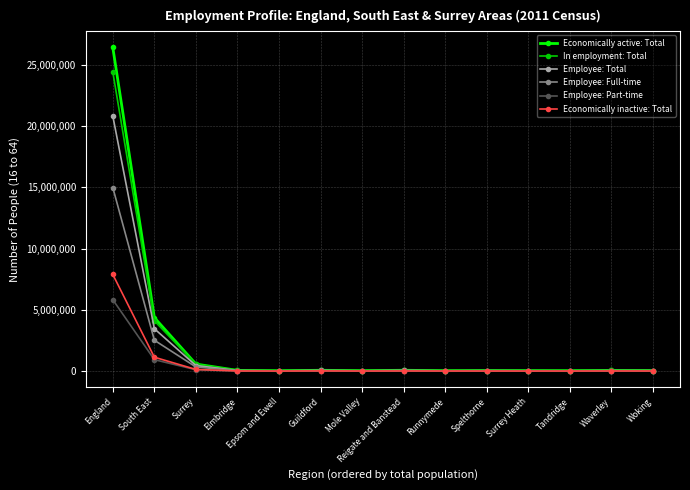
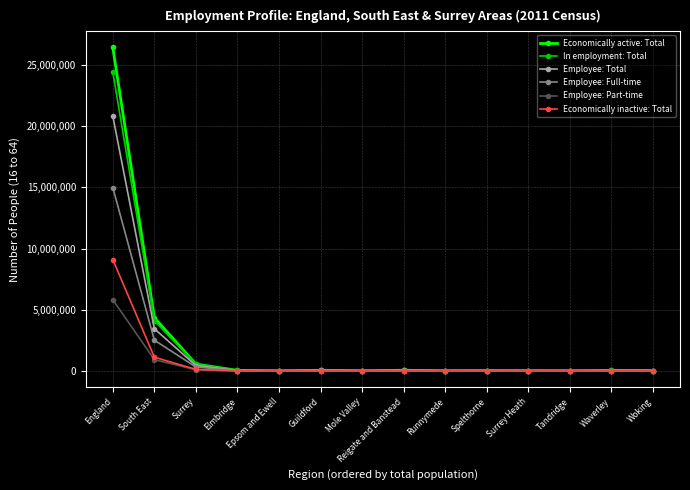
Economically inactive: Total, England: 7,900,000 -> 9,100,000
